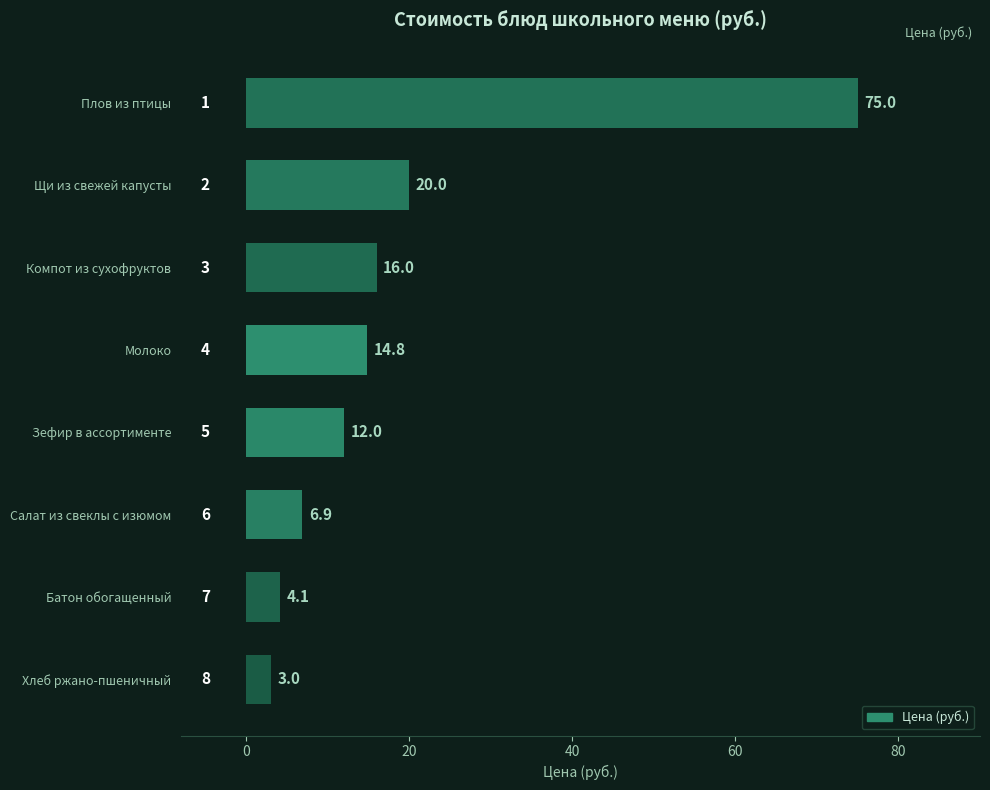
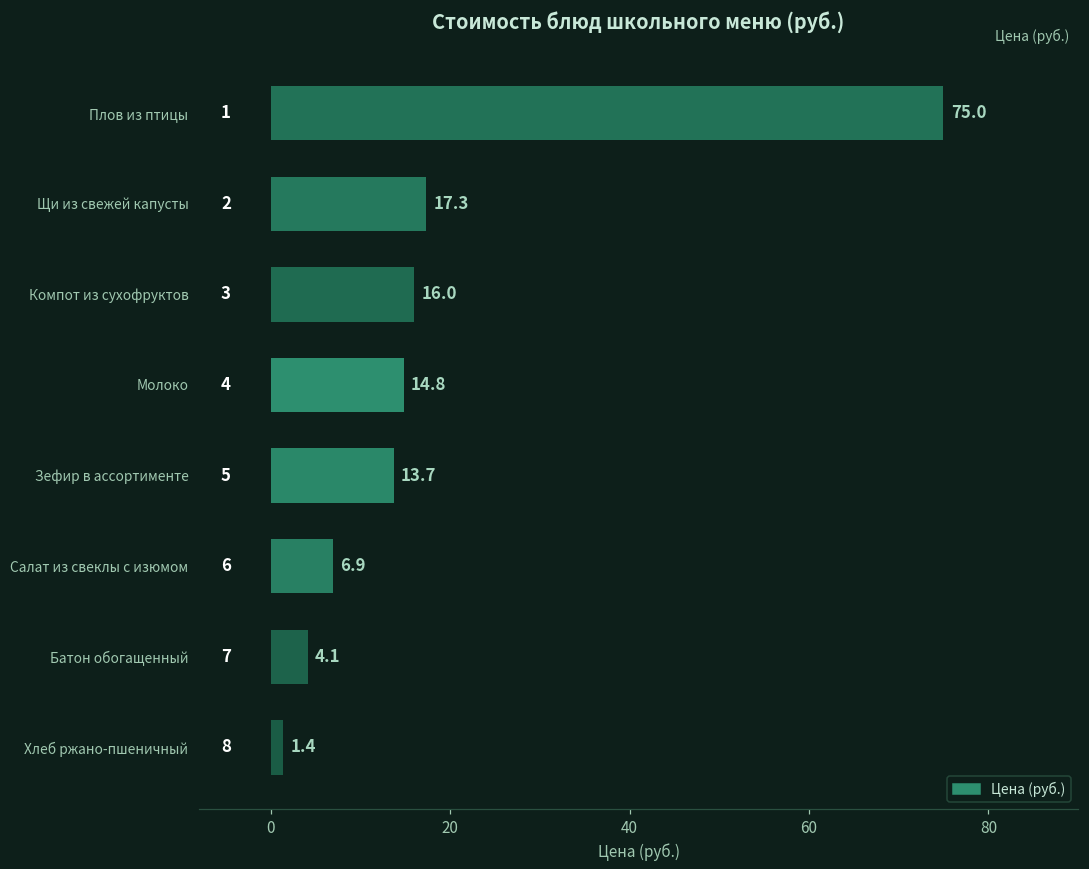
Щи из свежей капусты: 20.0 -> 17.3
Зефир в ассортименте: 12.0 -> 13.7
Хлеб ржано-пшеничный: 3.0 -> 1.4
